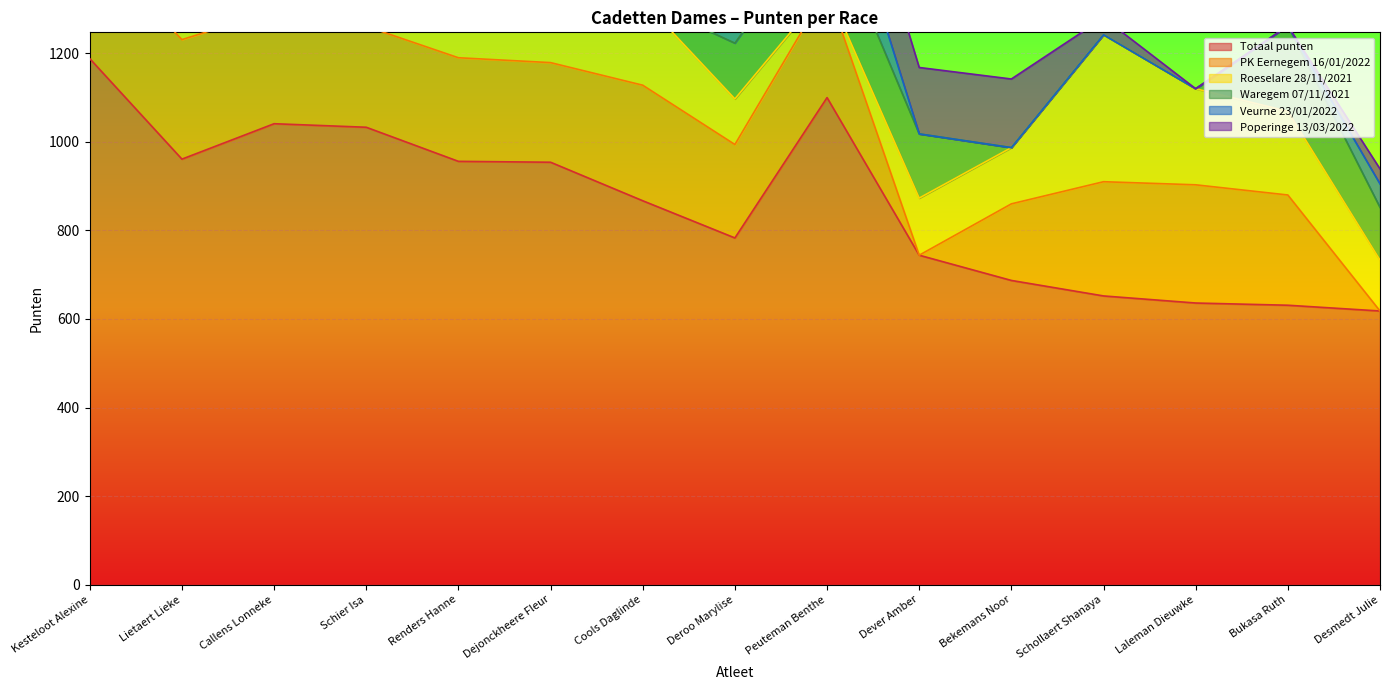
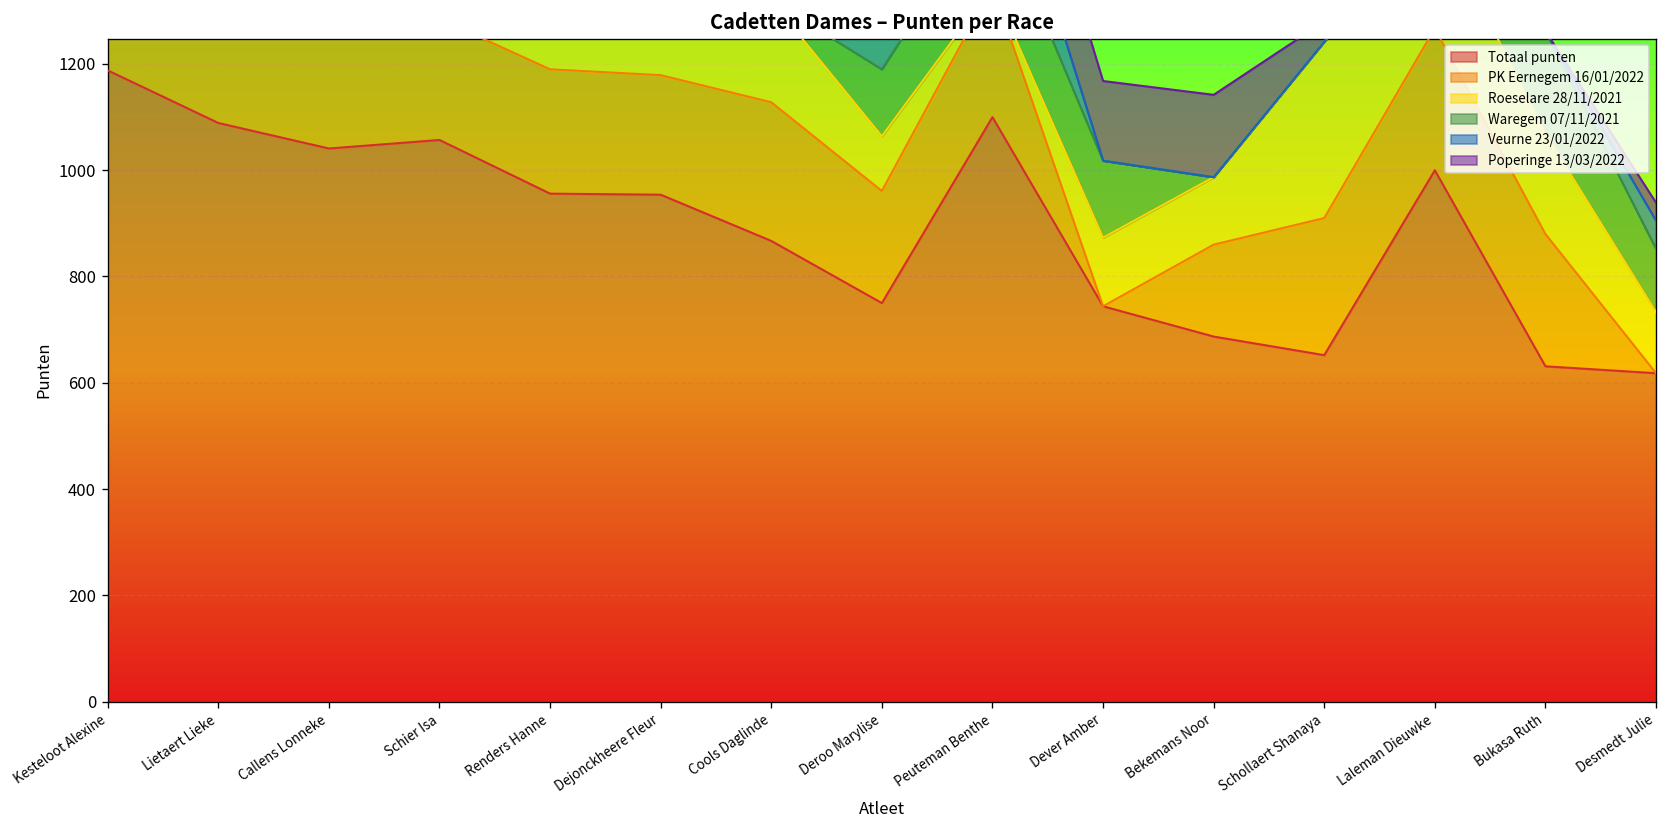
Totaal punten, Lietaert Lieke: 960 -> 1090
Totaal punten, Schier Isa: 1030 -> 1060
Totaal punten, Deroo Marylise: 780 -> 750
Totaal punten, Laleman Dieuwke: 640 -> 1000
